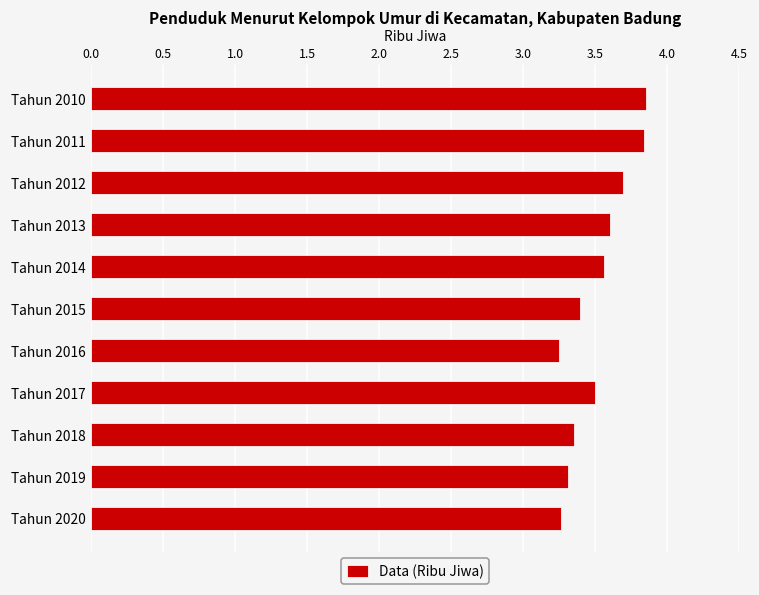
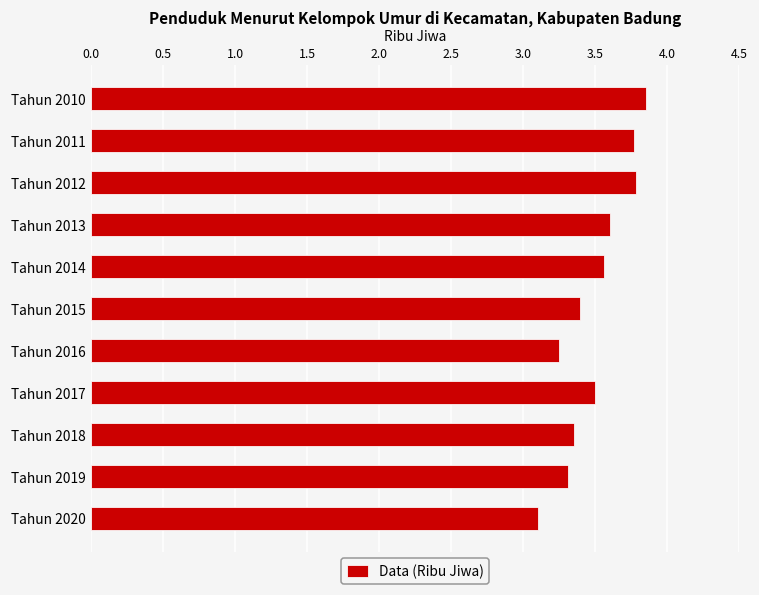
Tahun 2011: 3.84 -> 3.77
Tahun 2012: 3.69 -> 3.78
Tahun 2020: 3.26 -> 3.10
